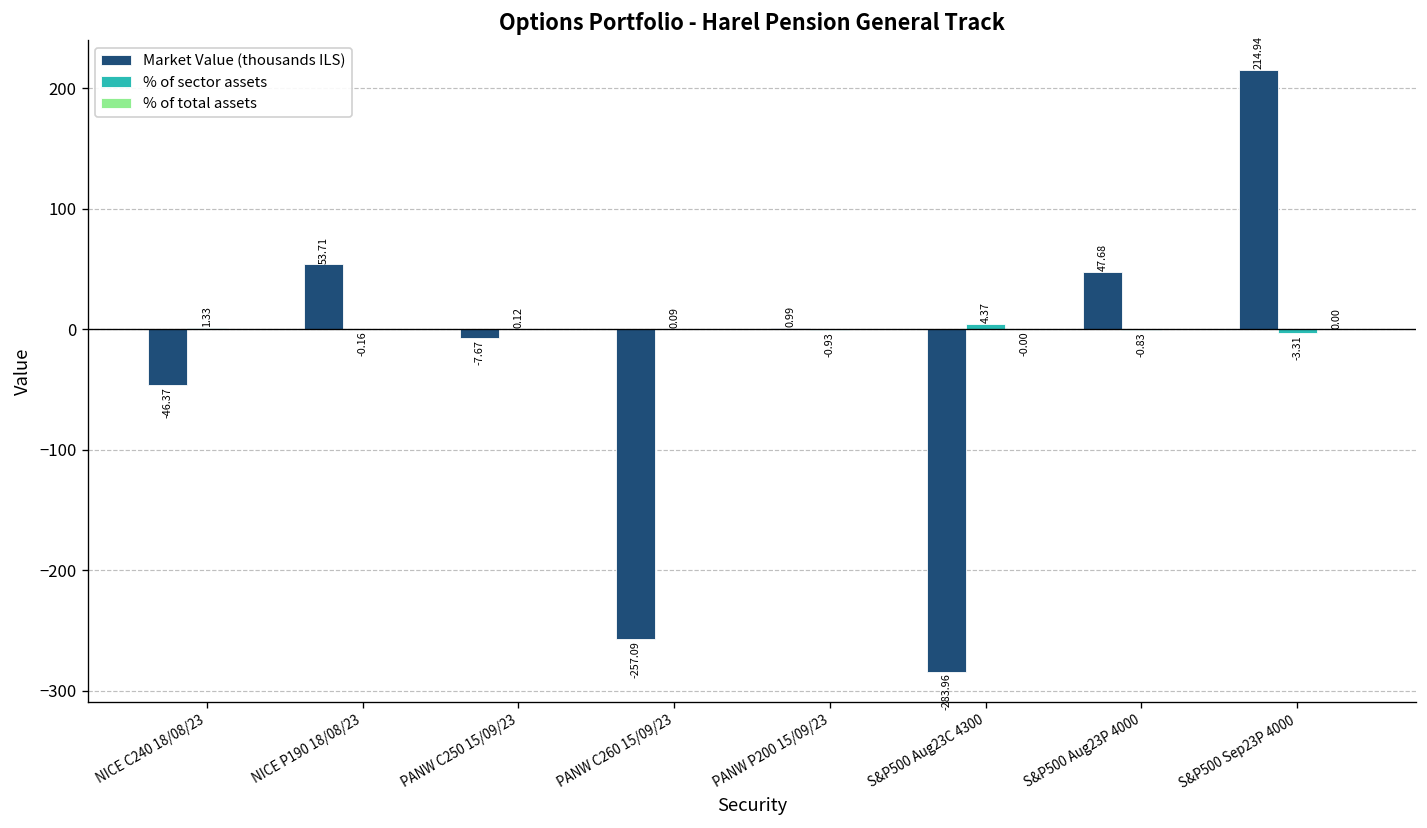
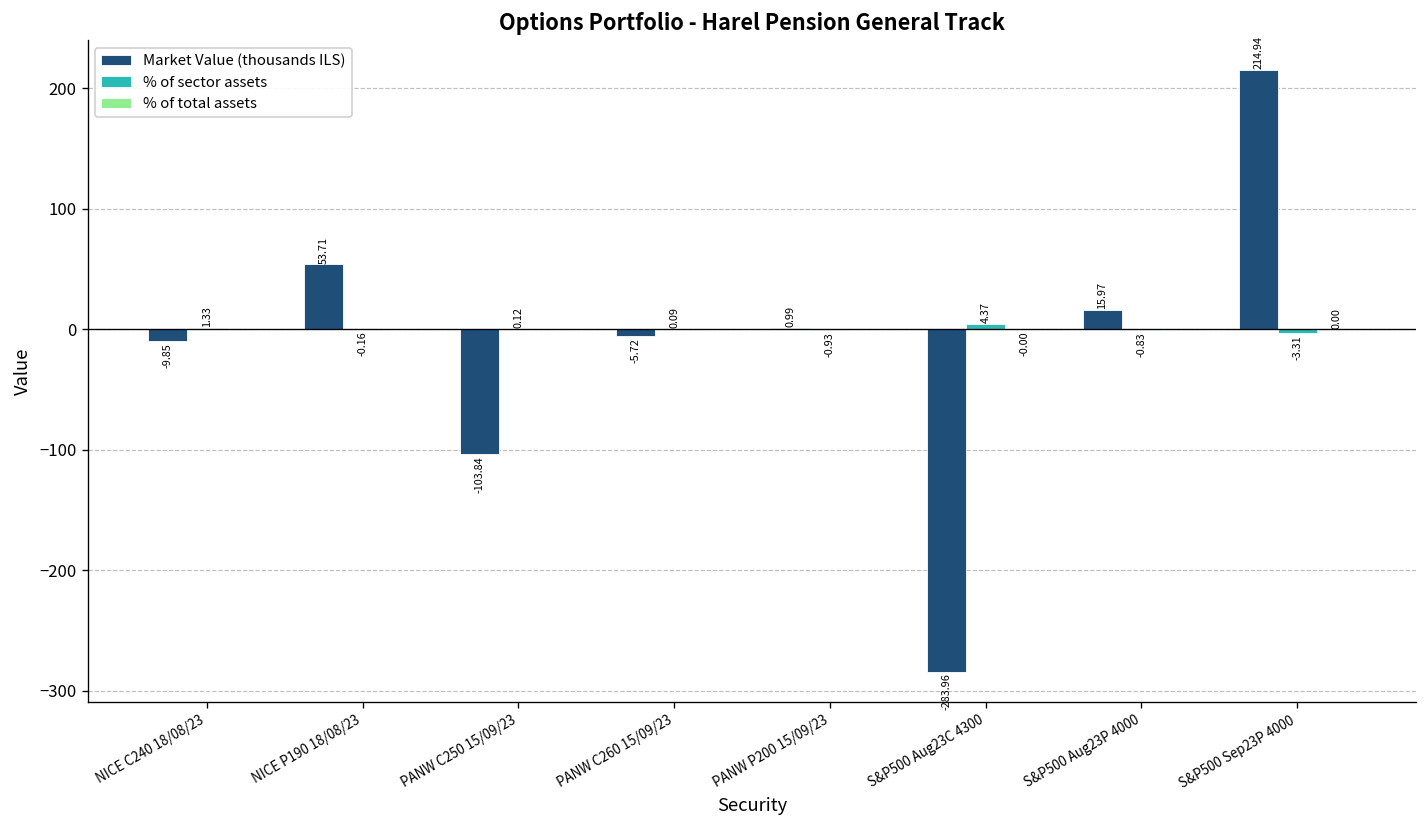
Market Value (thousands ILS), NICE C240 18/08/23: -46.37 -> -9.85
Market Value (thousands ILS), PANW C250 15/09/23: -7.67 -> -103.84
Market Value (thousands ILS), PANW C260 15/09/23: -257.09 -> -5.72
Market Value (thousands ILS), S&P500 Aug23P 4000: 47.68 -> 15.97
